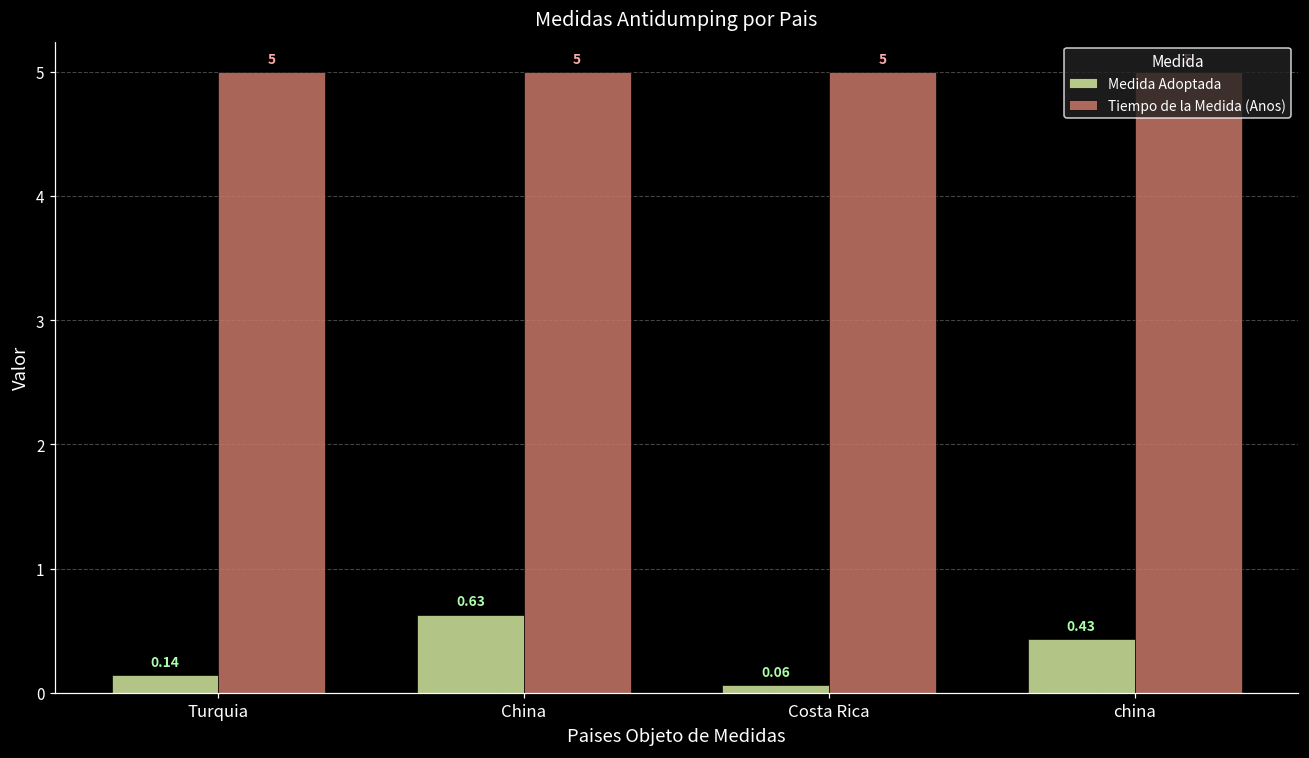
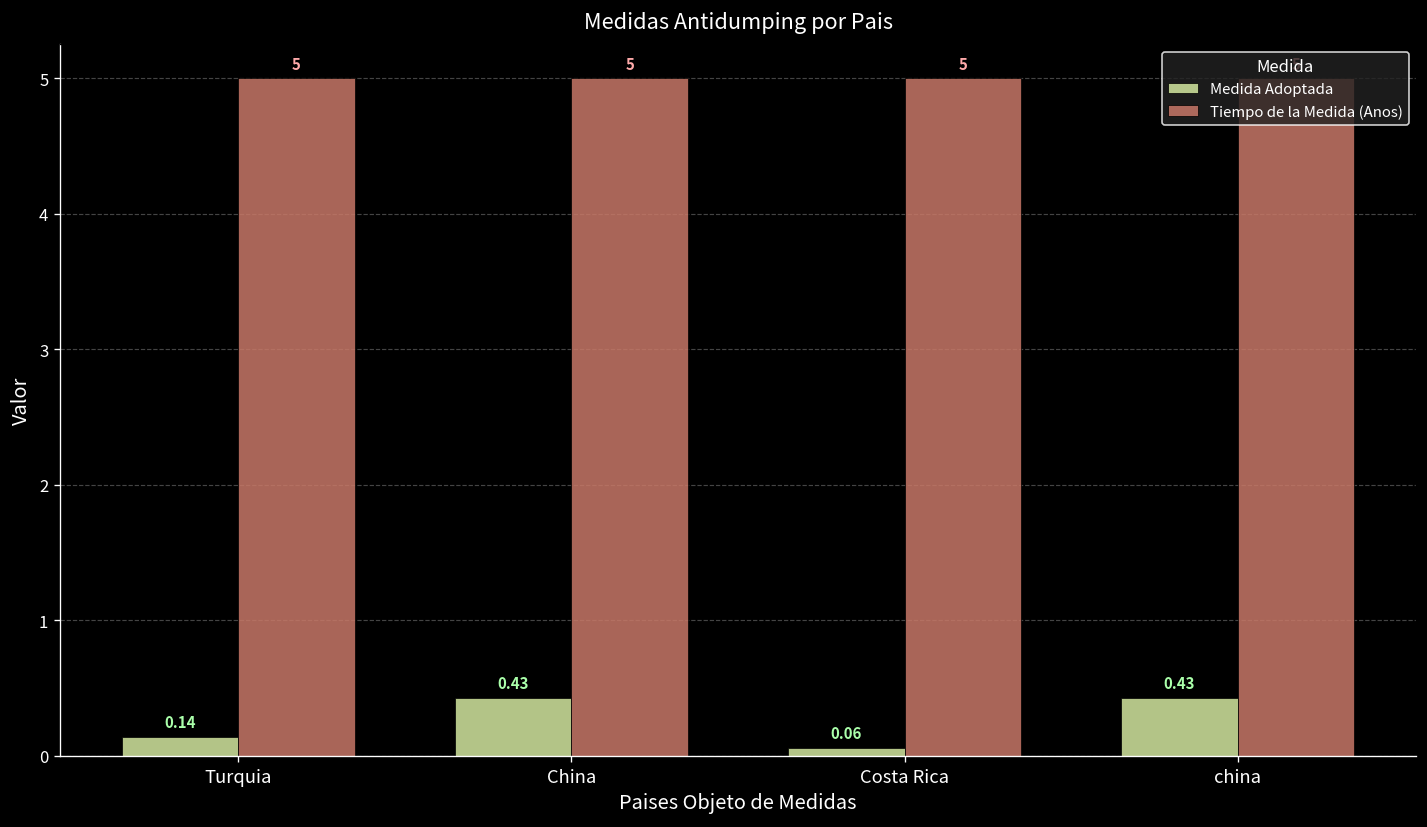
Medida Adoptada, China: 0.63 -> 0.43
